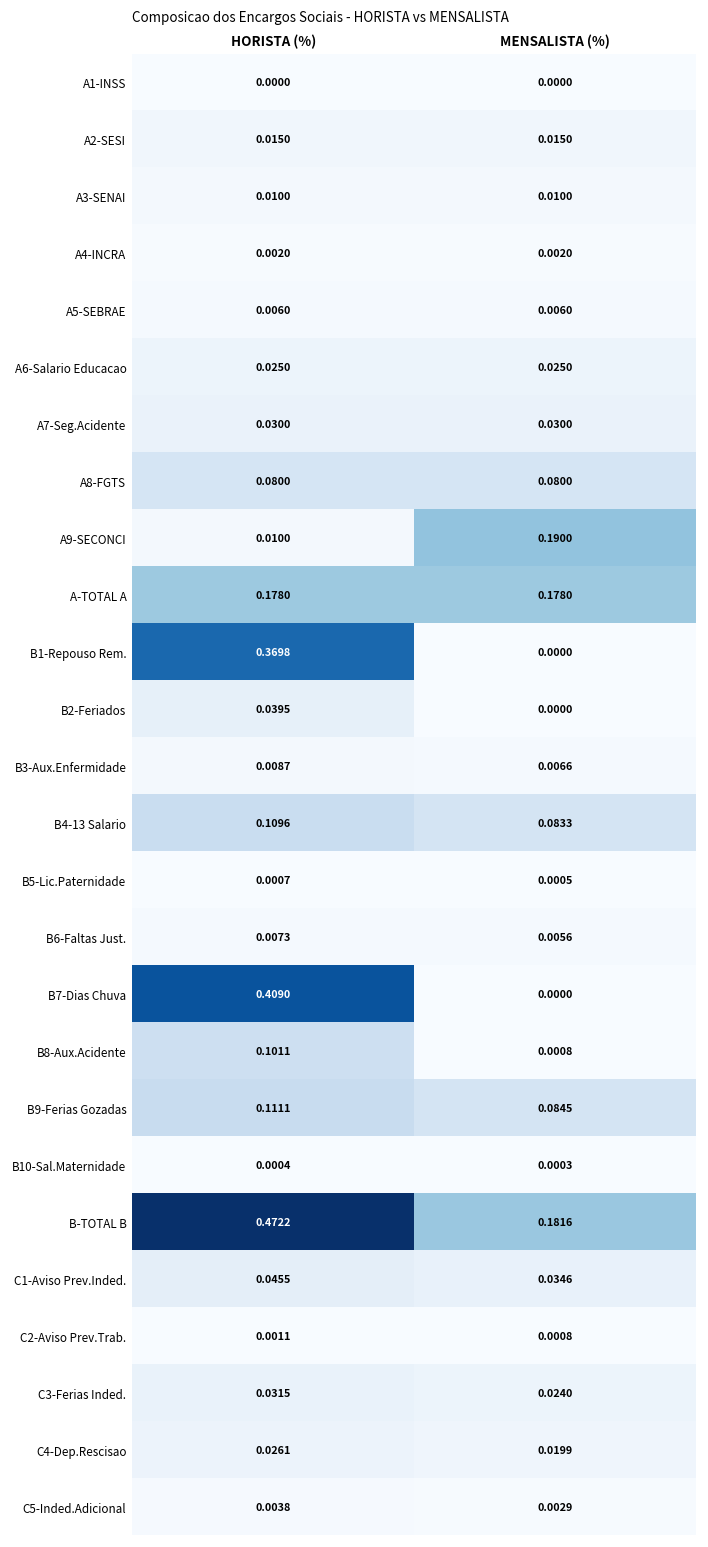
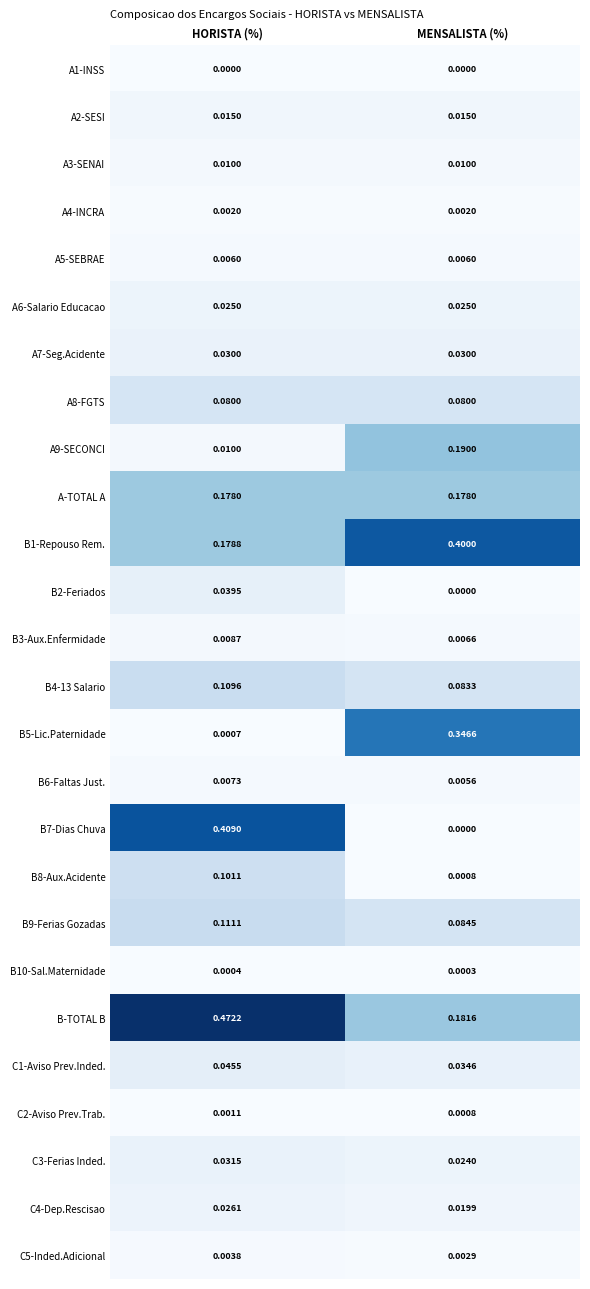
B1-Repouso Rem., HORISTA (%): 0.3698 -> 0.1788
B1-Repouso Rem., MENSALISTA (%): 0.0000 -> 0.4000
B5-Lic.Paternidade, MENSALISTA (%): 0.0005 -> 0.3466
